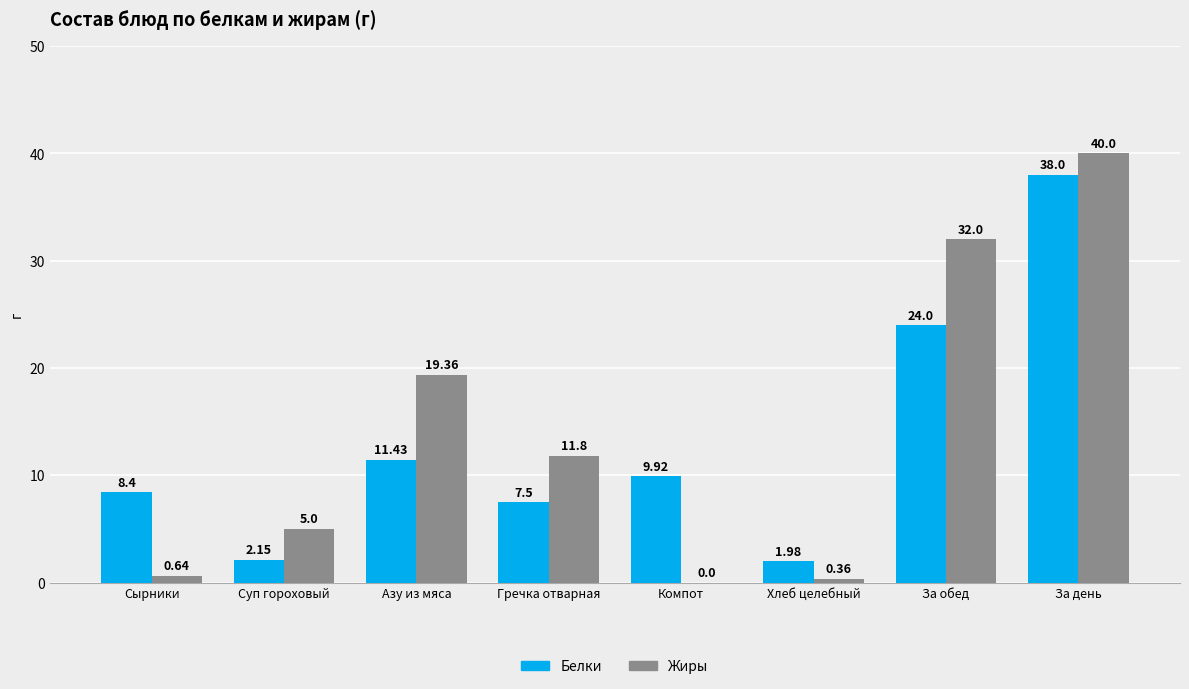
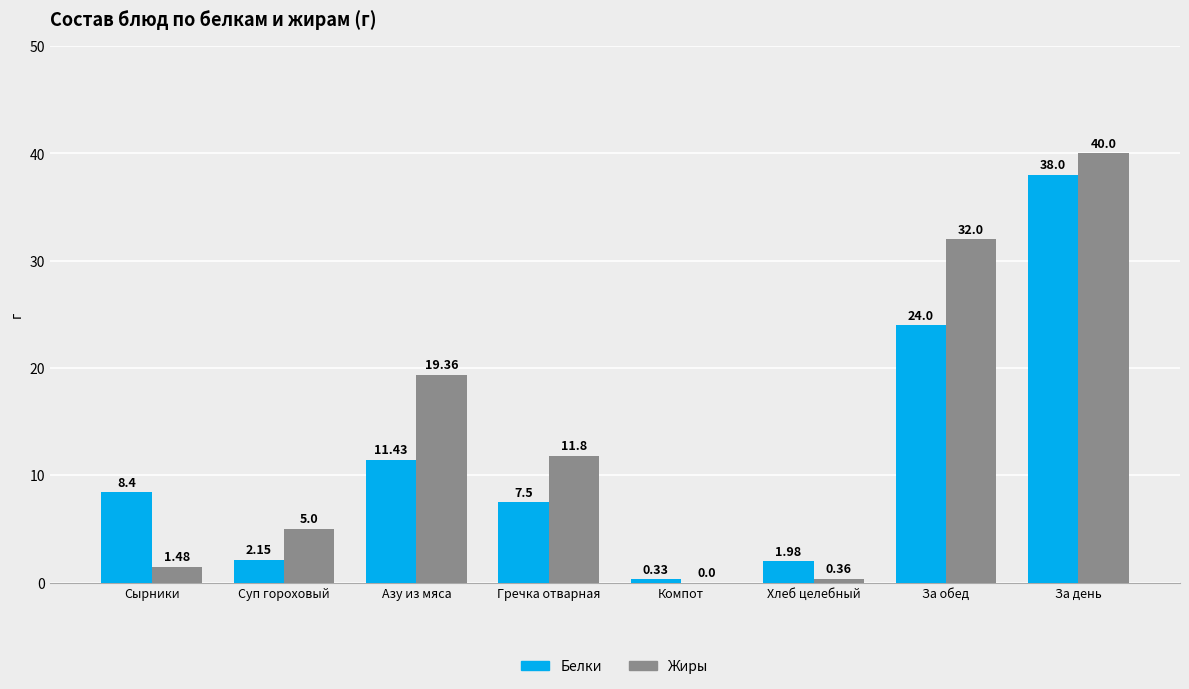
Жиры, Сырники: 0.64 -> 1.48
Белки, Компот: 9.92 -> 0.33
